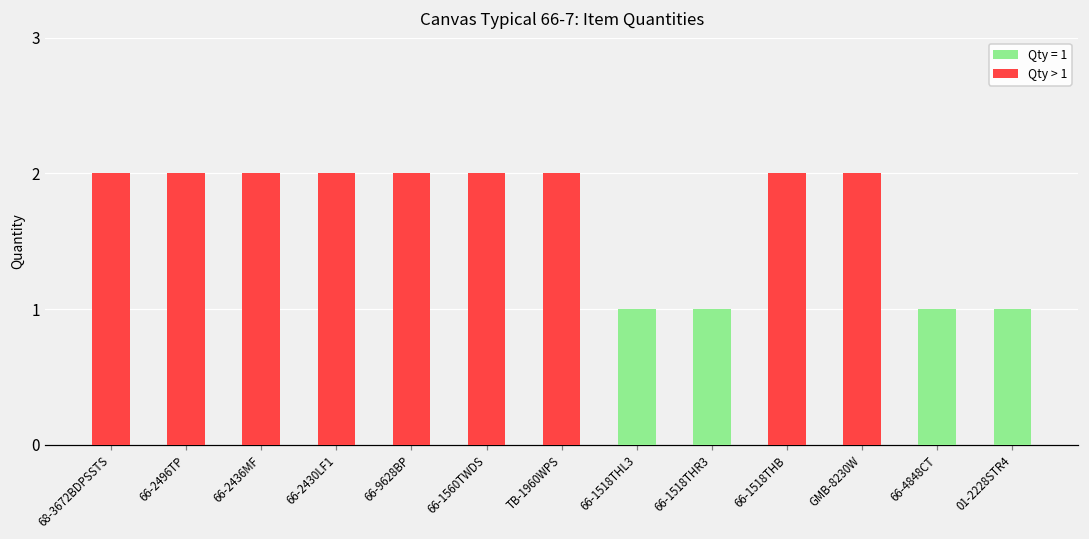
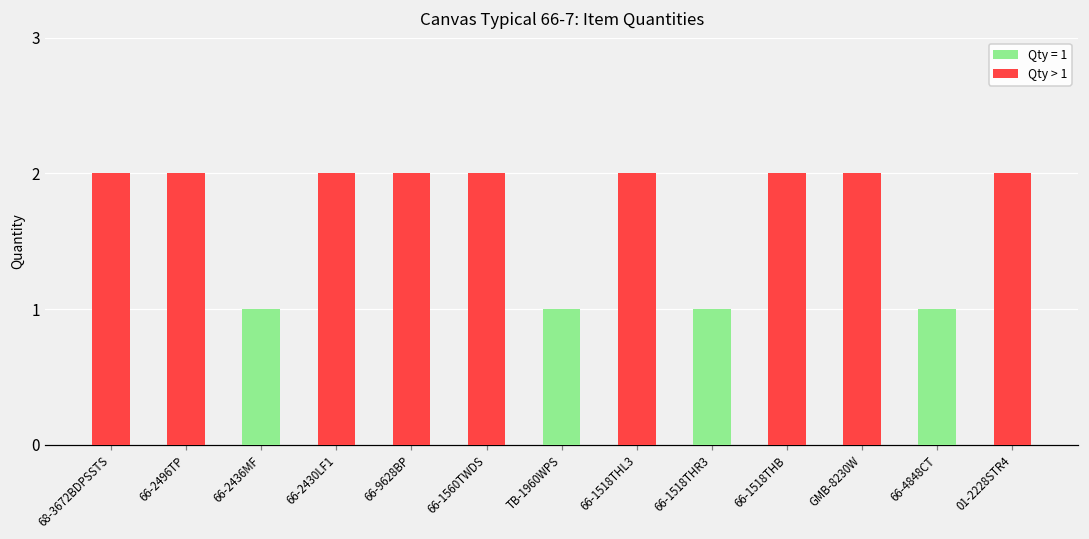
66-2436MF: 2 -> 1
TB-1960WPS: 2 -> 1
66-1518THL3: 1 -> 2
01-2228STR4: 1 -> 2
